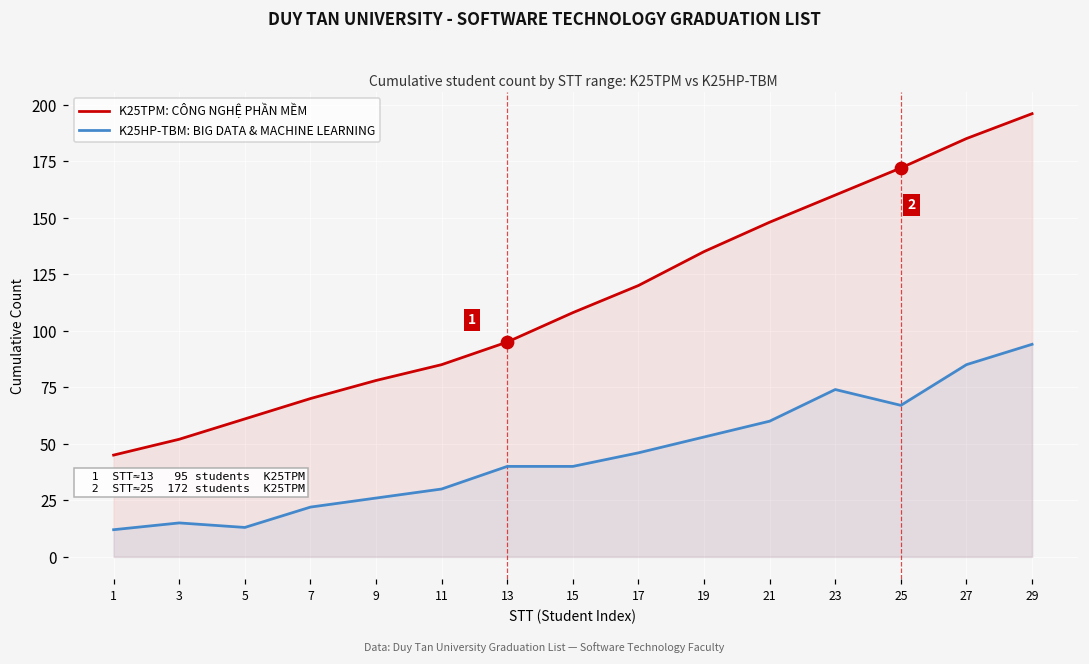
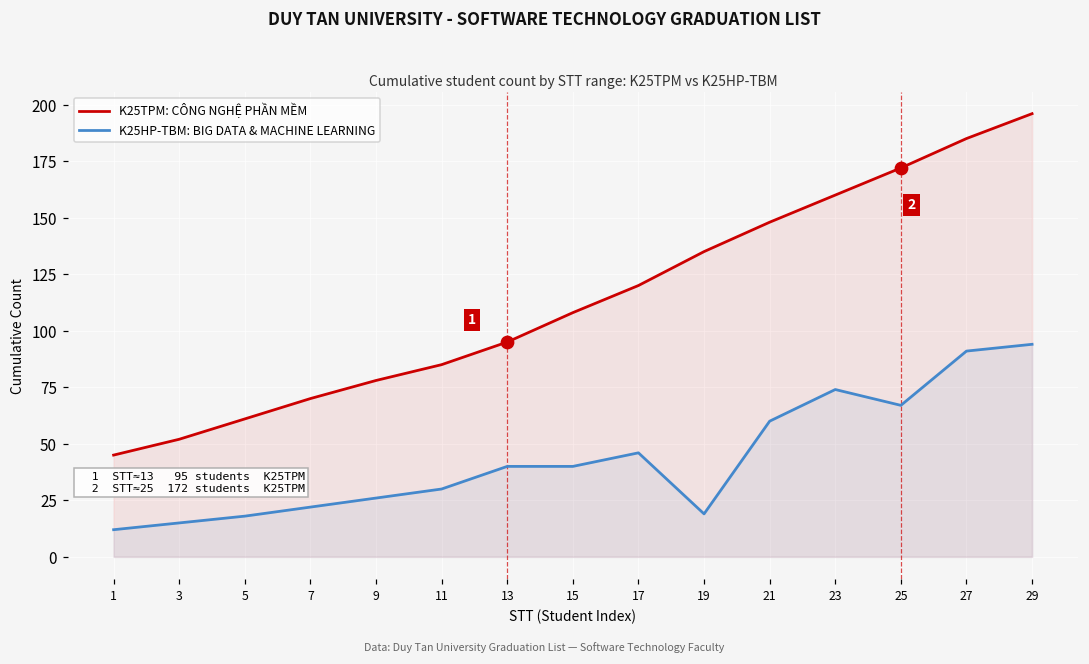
K25HP-TBM: BIG DATA & MACHINE LEARNING, 5: 13 -> 18
K25HP-TBM: BIG DATA & MACHINE LEARNING, 19: 53 -> 19
K25HP-TBM: BIG DATA & MACHINE LEARNING, 27: 85 -> 91
